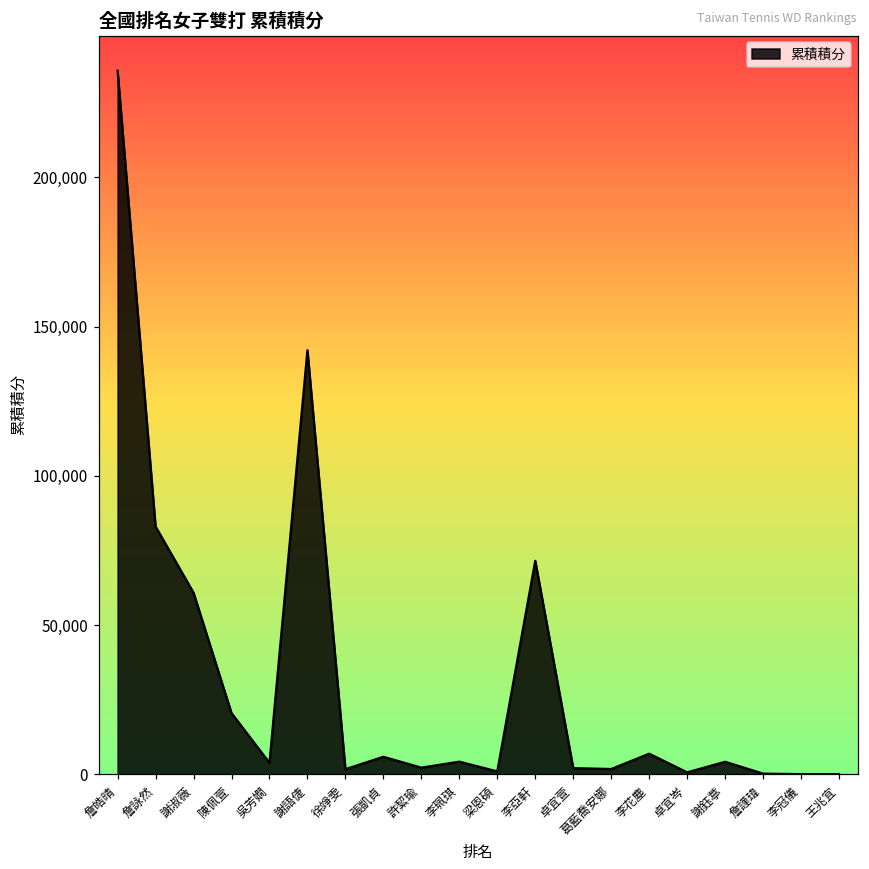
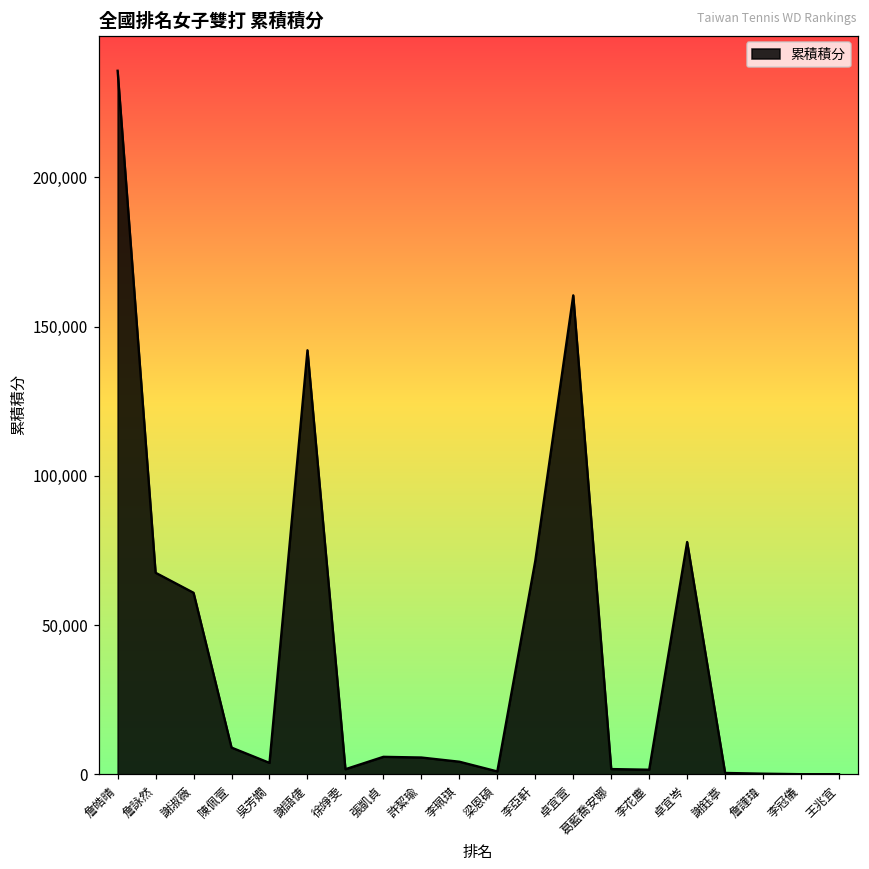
詹詠然: 83,000 -> 68,000
陳佩萱: 20,000 -> 9,000
許絜瑜: 2,000 -> 6,000
卓宜萱: 2,000 -> 160,000
李花塵: 7,000 -> 2,000
卓宜岑: 1,000 -> 78,000
謝鈺葶: 4,000 -> 0
